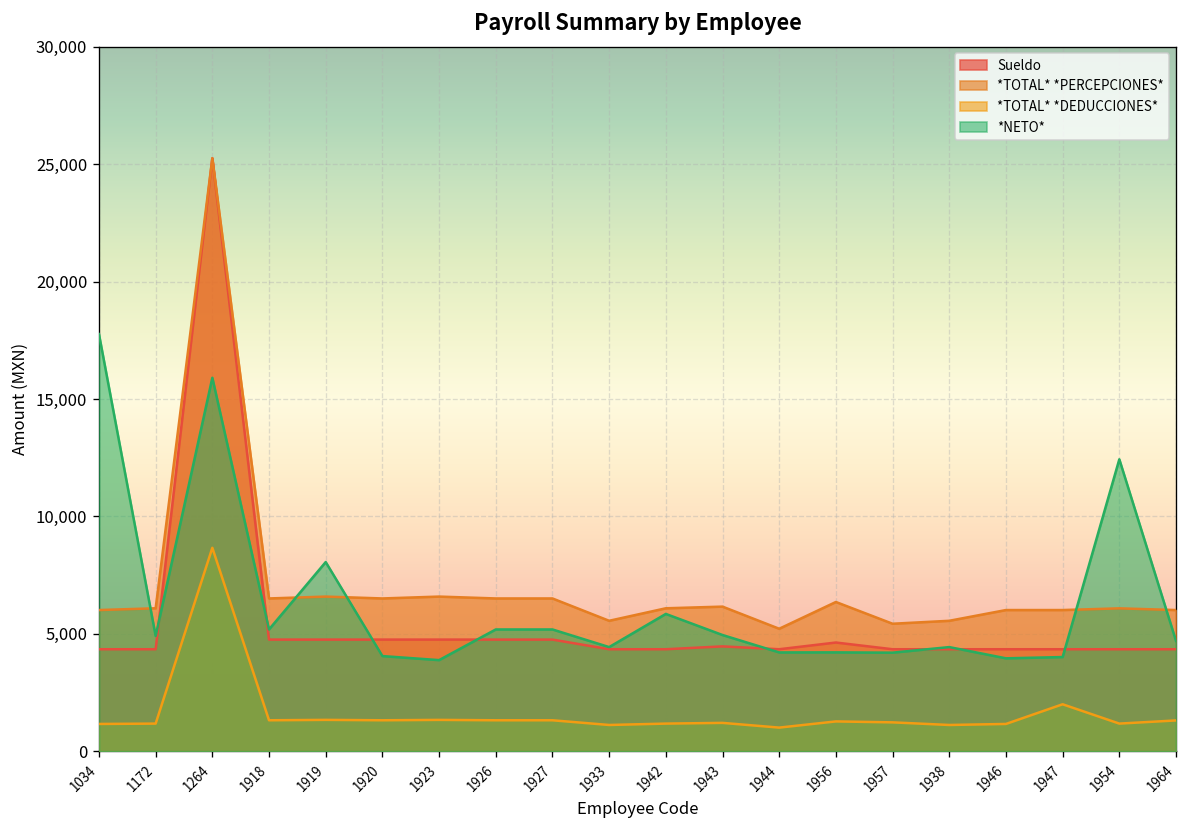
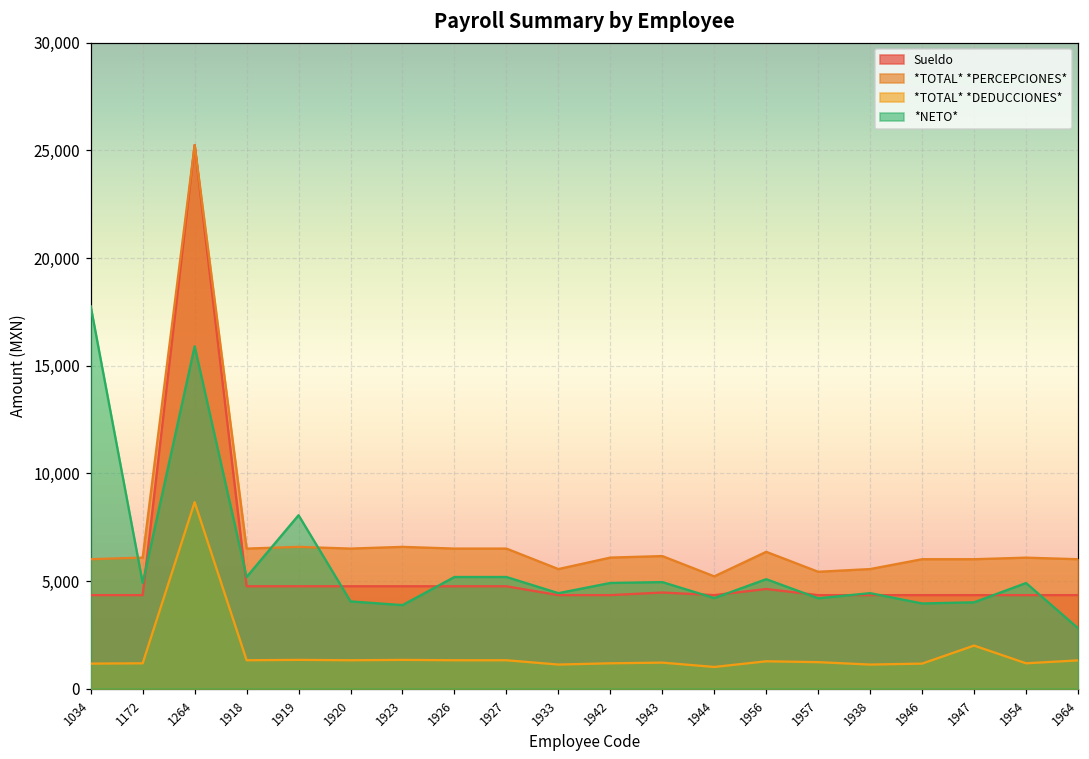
*NETO*, 1942: 5,800 -> 4,900
*NETO*, 1956: 4,200 -> 5,100
*NETO*, 1954: 12,400 -> 4,900
*NETO*, 1964: 4,700 -> 2,800
